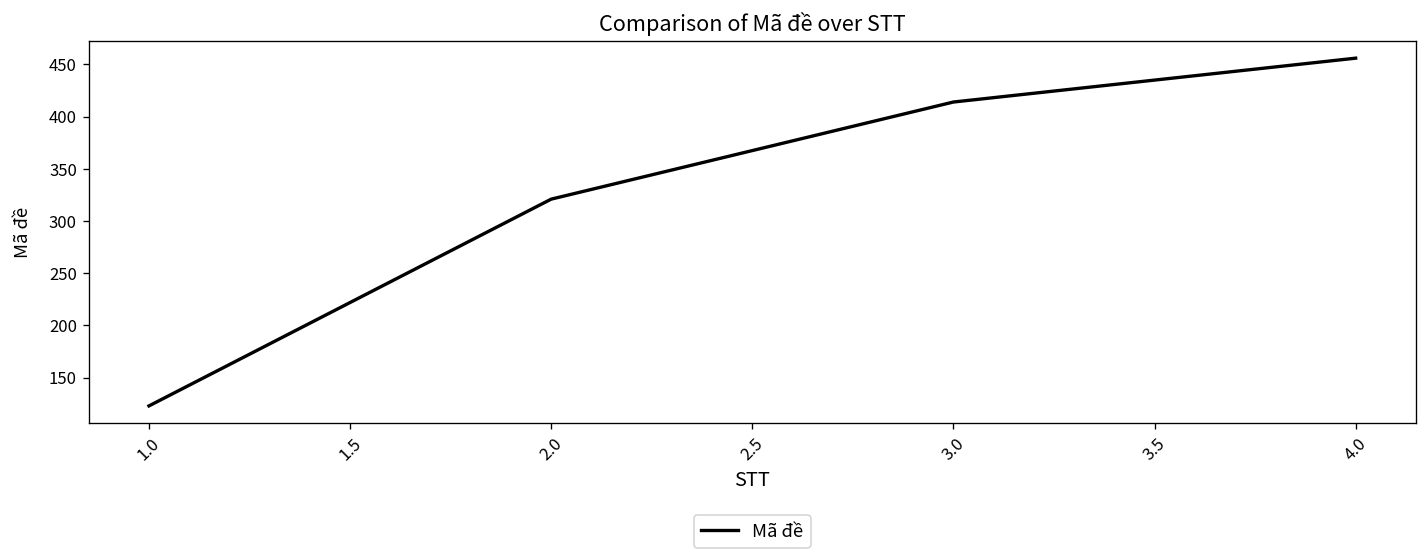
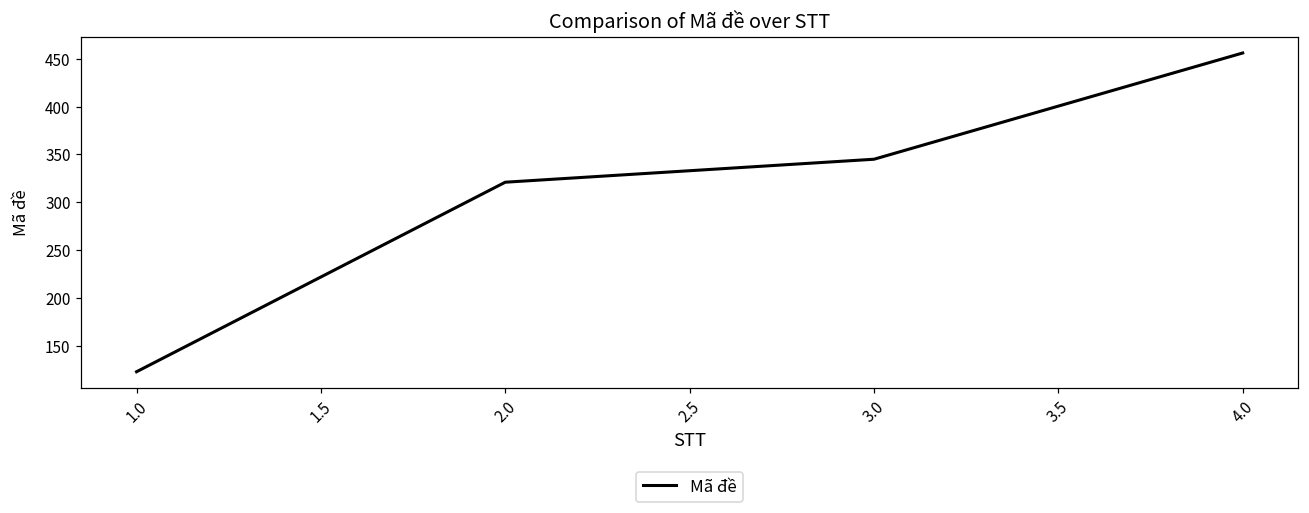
3.0: 410 -> 350
